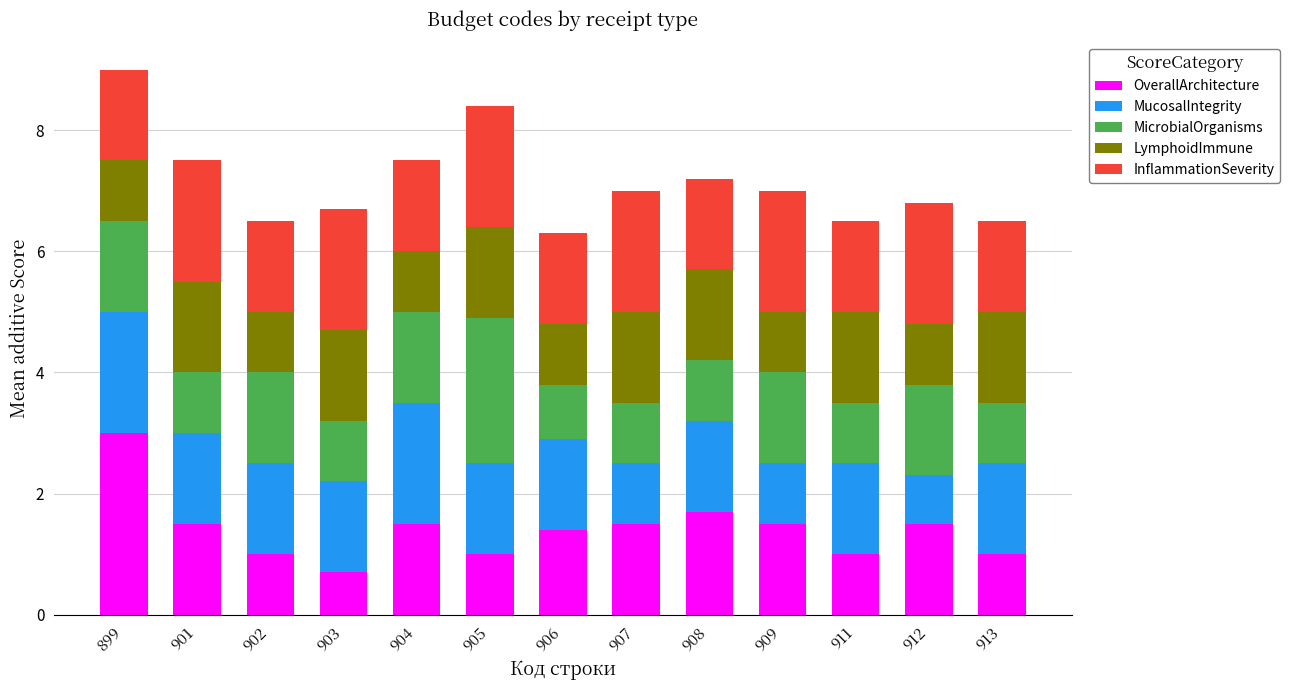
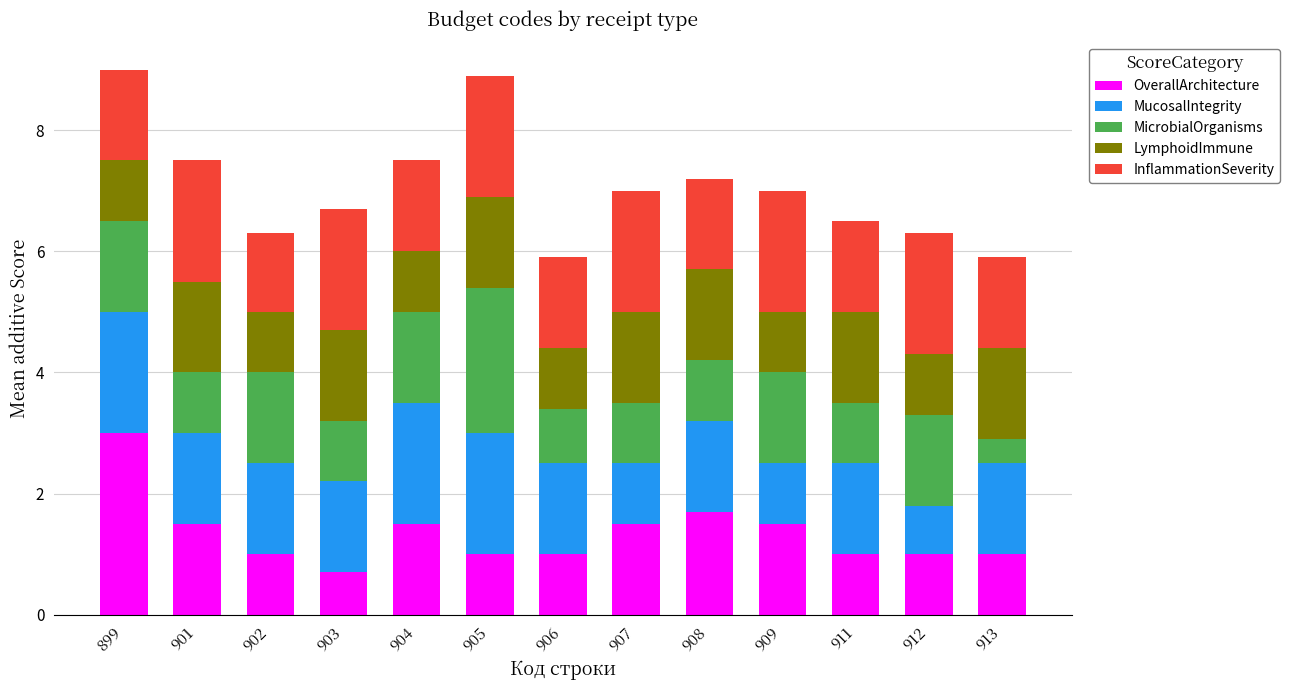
InflammationSeverity, 902: 1.5 -> 1.3
MucosalIntegrity, 905: 1.5 -> 2.0
OverallArchitecture, 906: 1.4 -> 1.0
OverallArchitecture, 912: 1.5 -> 1.0
MicrobialOrganisms, 913: 1.0 -> 0.4
